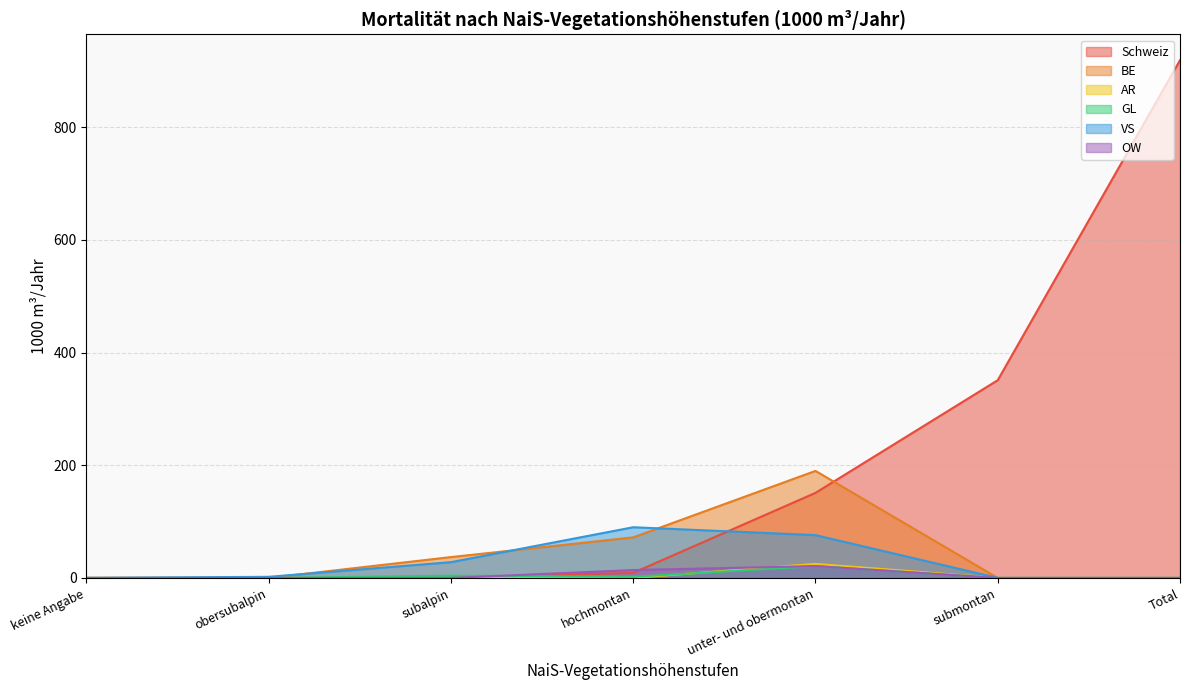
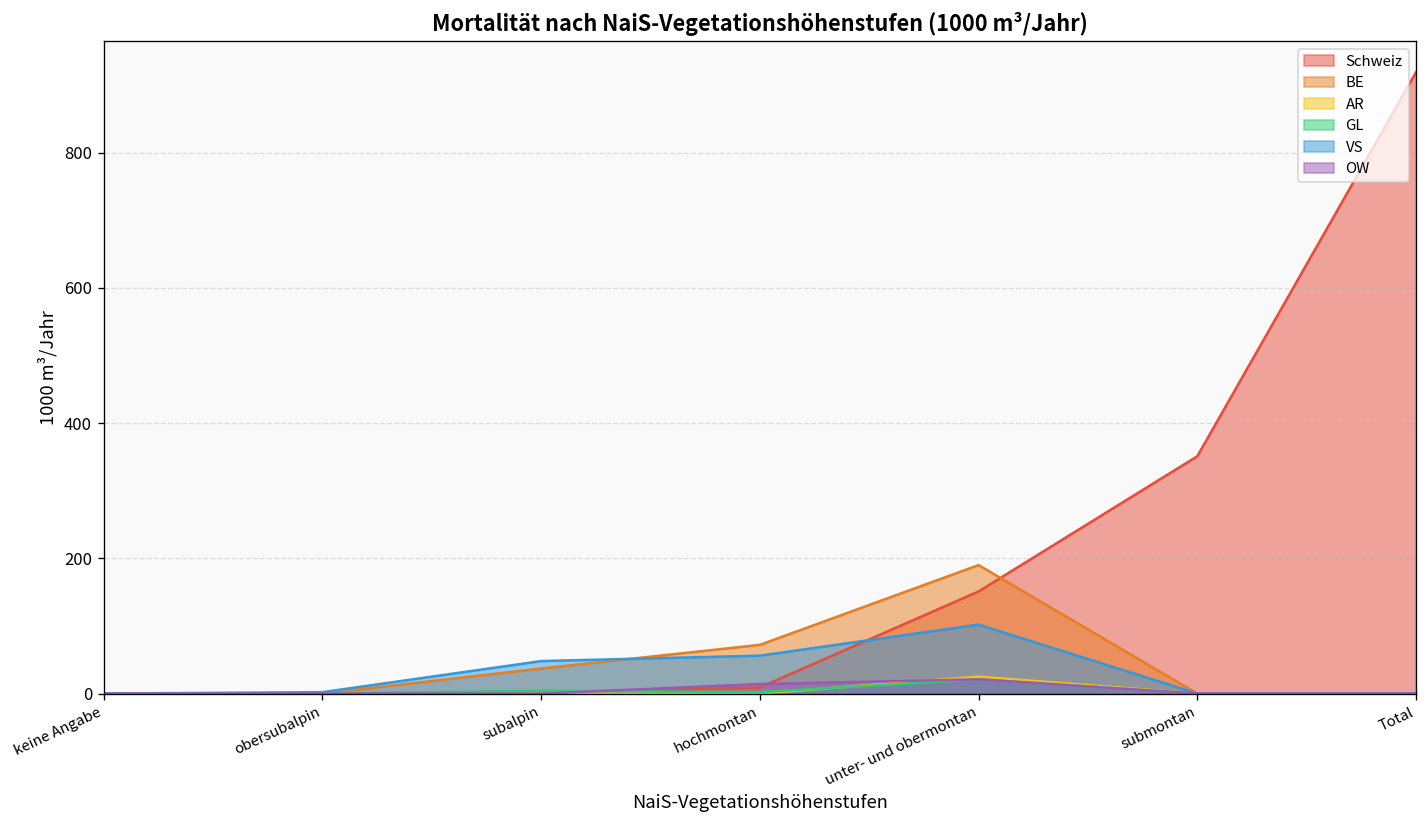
VS, subalpin: 30 -> 50
VS, hochmontan: 90 -> 60
VS, unter- und obermontan: 80 -> 100
